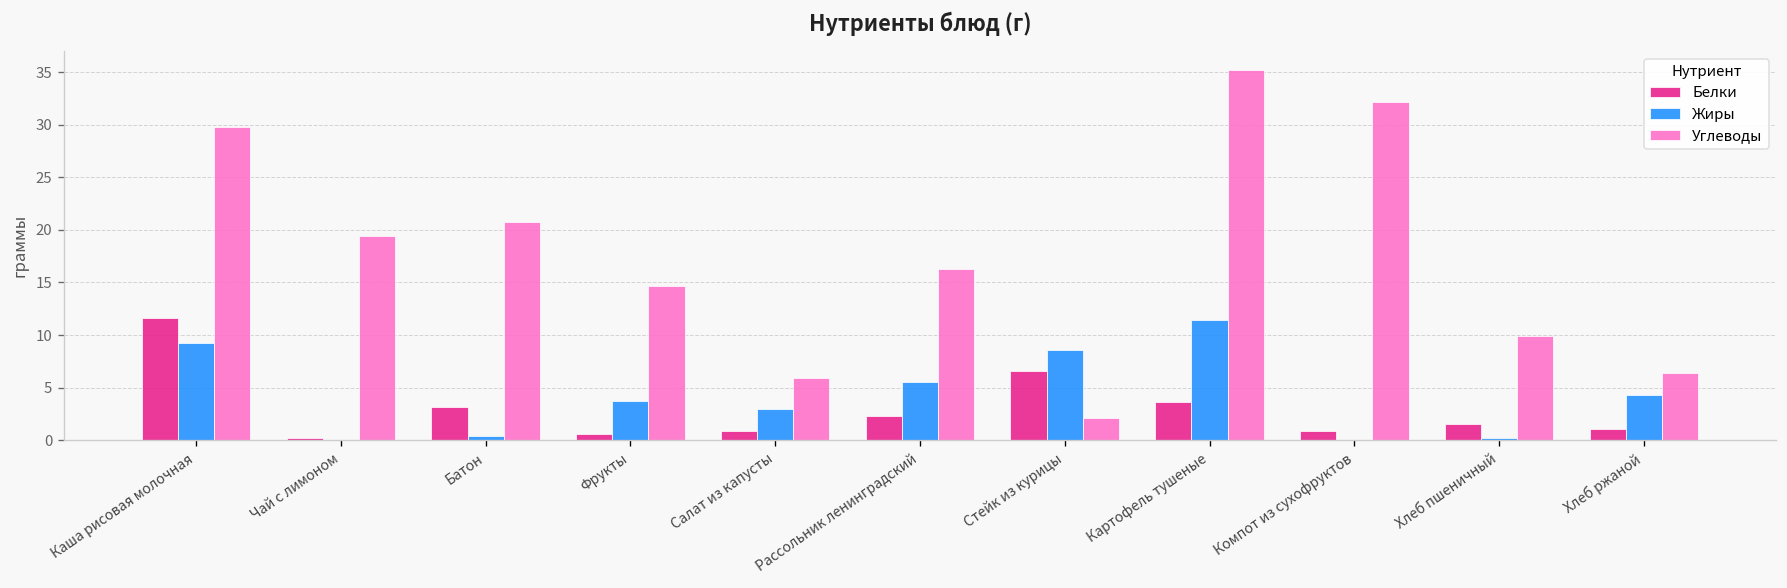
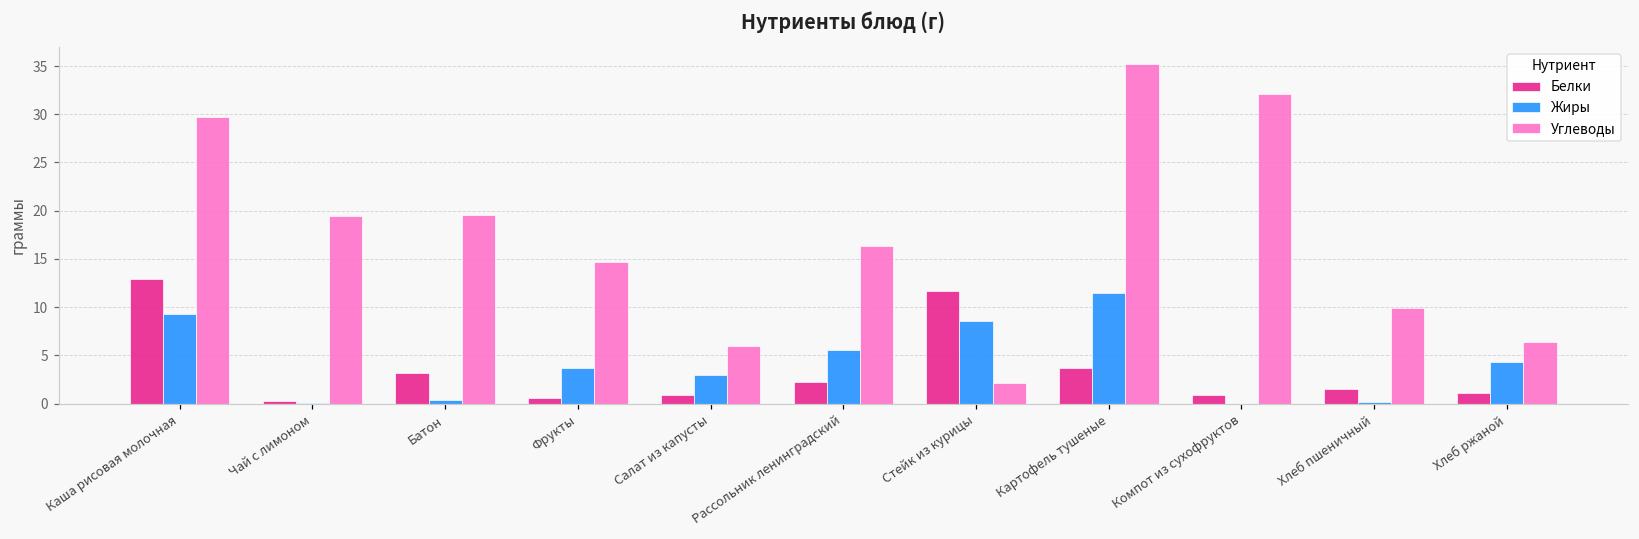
Белки, Каша рисовая молочная: 12 -> 13
Углеводы, Батон: 21 -> 20
Белки, Стейк из курицы: 7 -> 12
